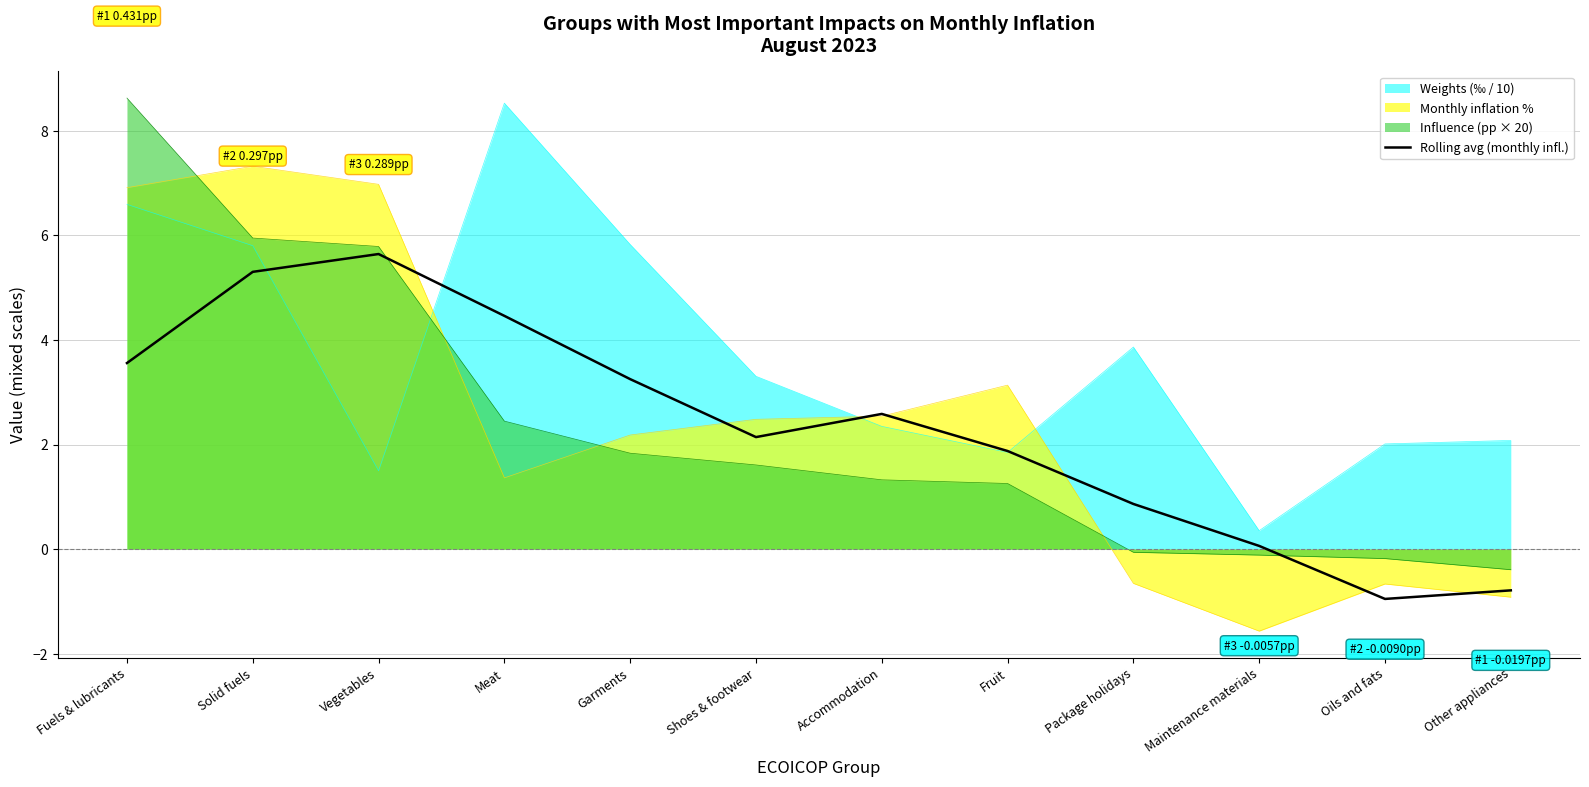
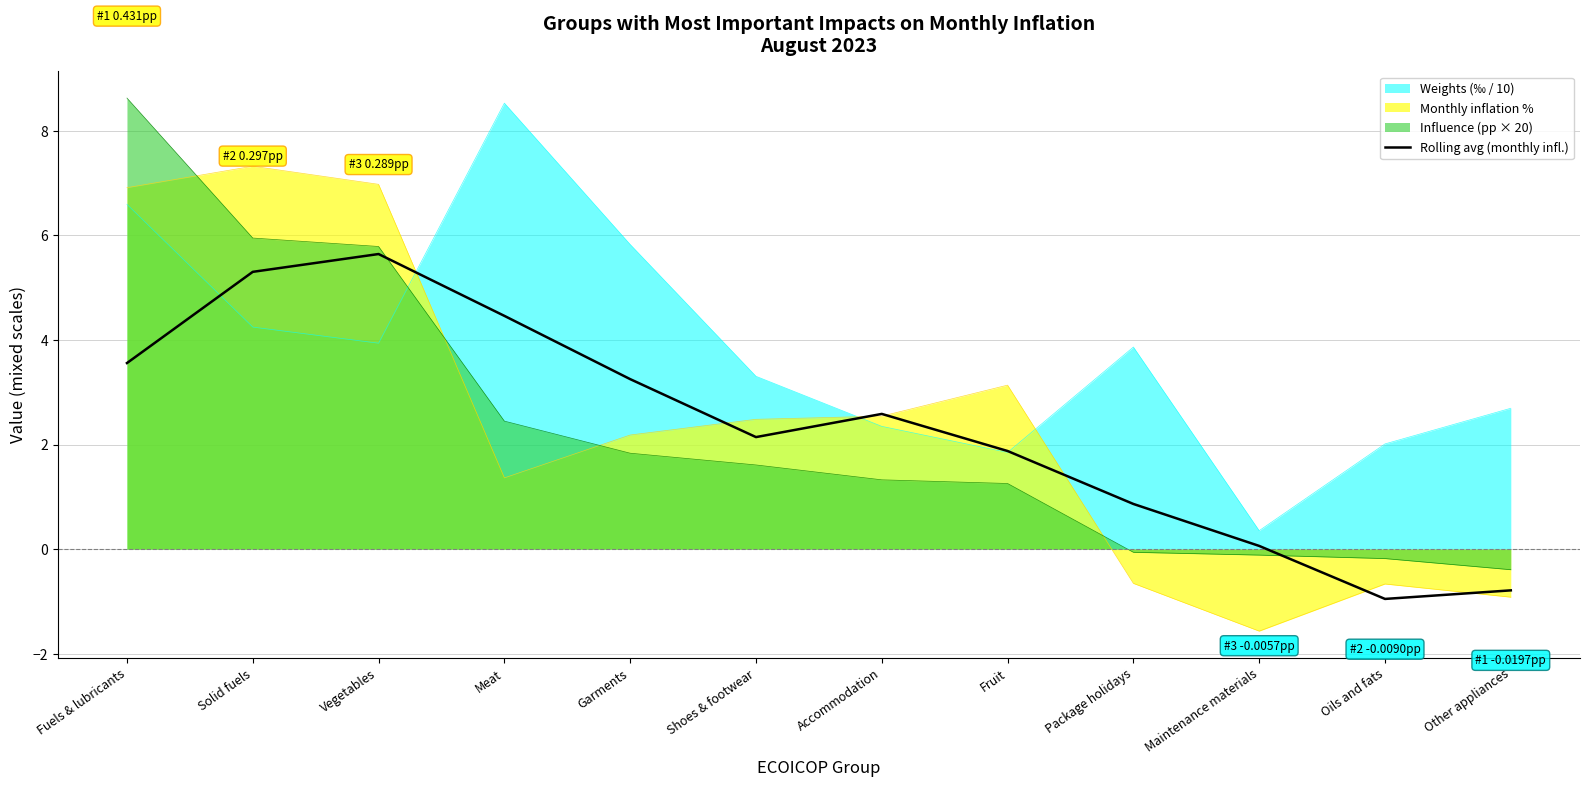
Weights (‰ / 10), Solid fuels: 5.8 -> 4.2
Weights (‰ / 10), Vegetables: 1.5 -> 3.9
Weights (‰ / 10), Other appliances: 2.1 -> 2.7
